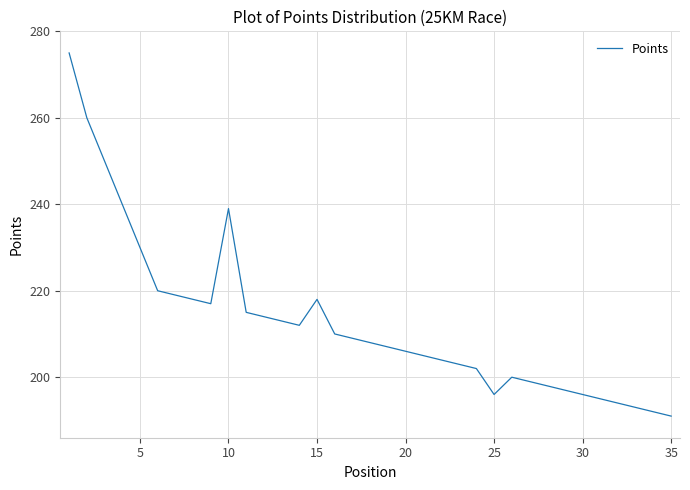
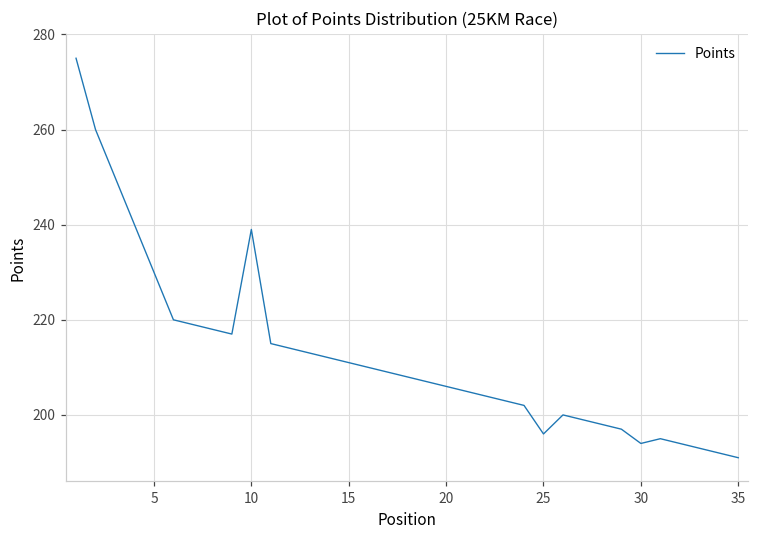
15: 218 -> 211
30: 196 -> 194
